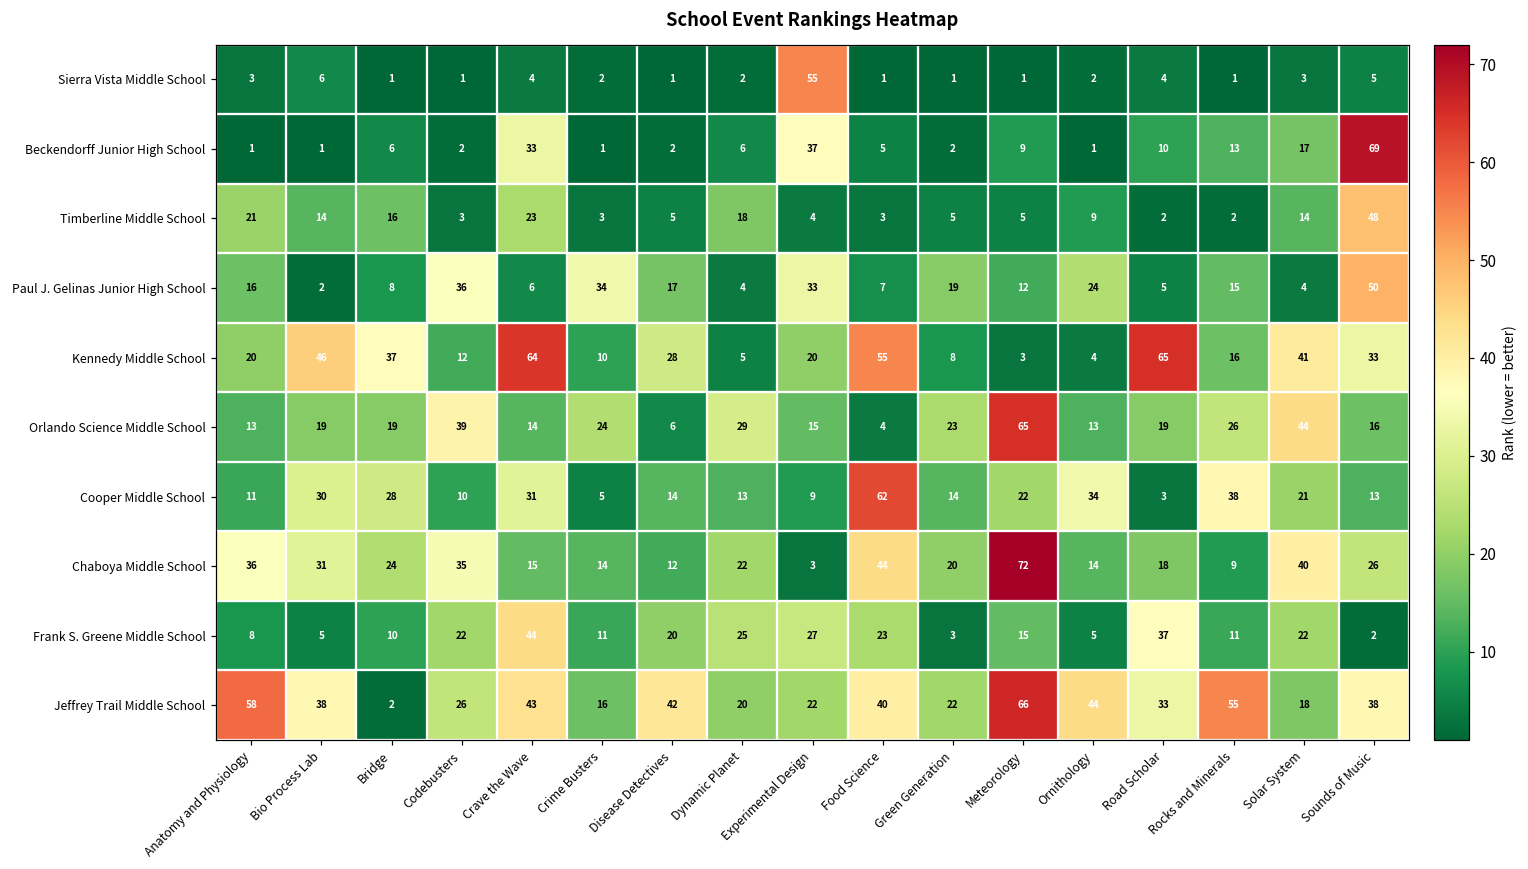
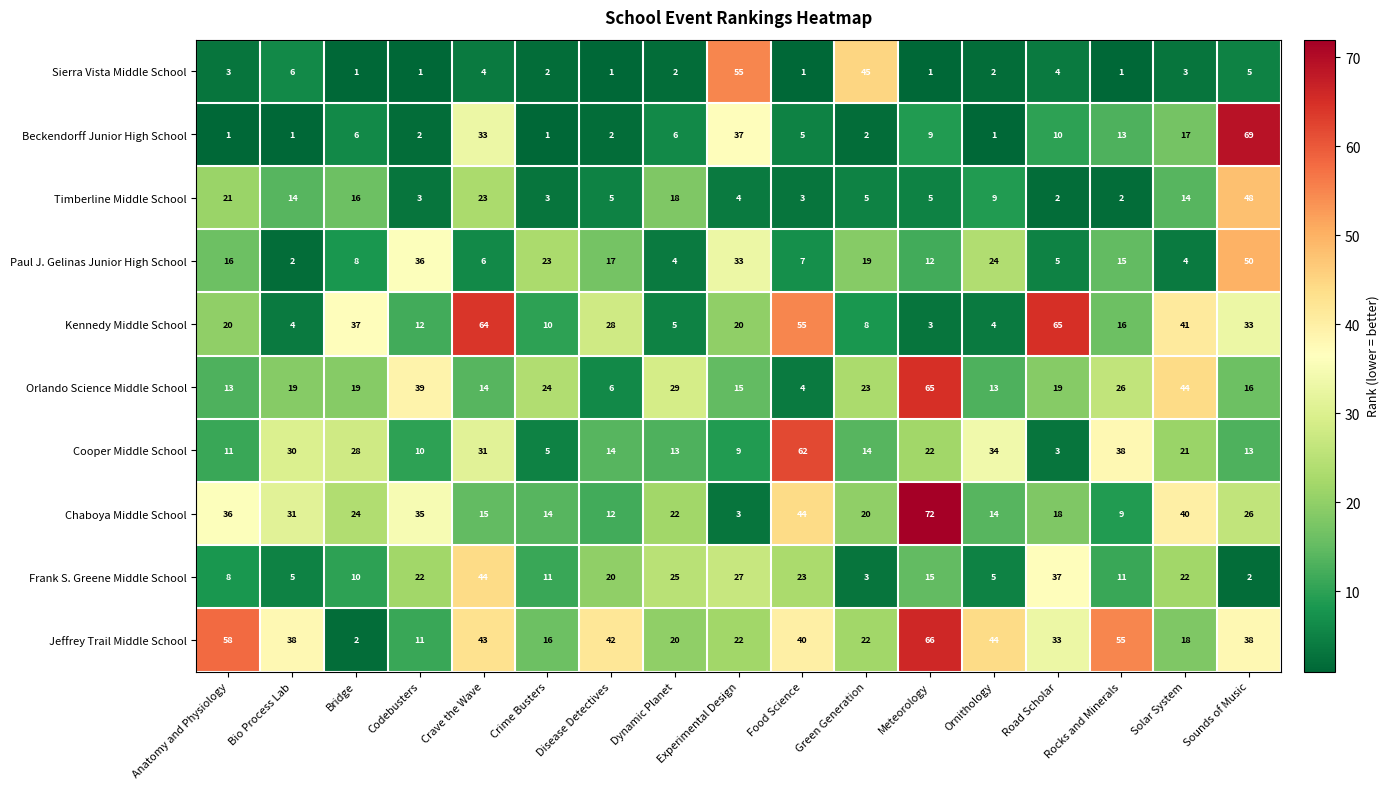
Sierra Vista Middle School, Green Generation: 1 -> 45
Paul J. Gelinas Junior High School, Crime Busters: 34 -> 23
Kennedy Middle School, Bio Process Lab: 46 -> 4
Jeffrey Trail Middle School, Codebusters: 26 -> 11
